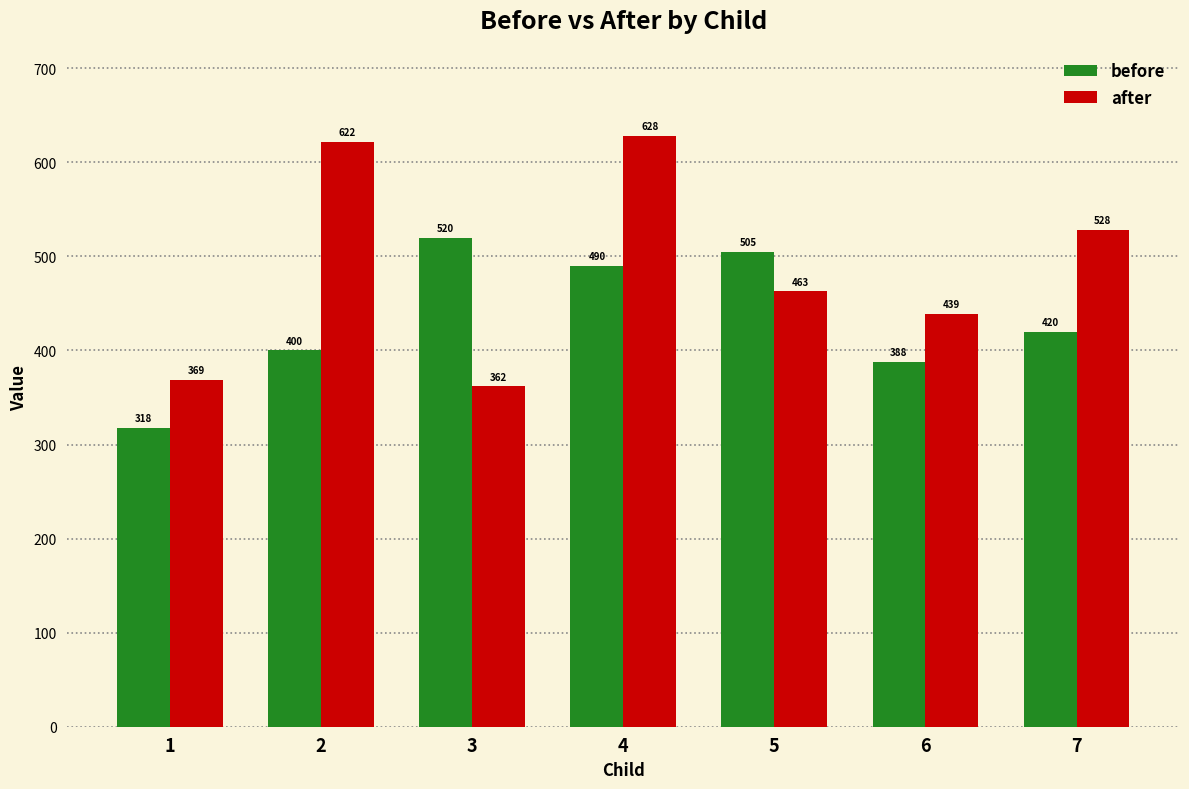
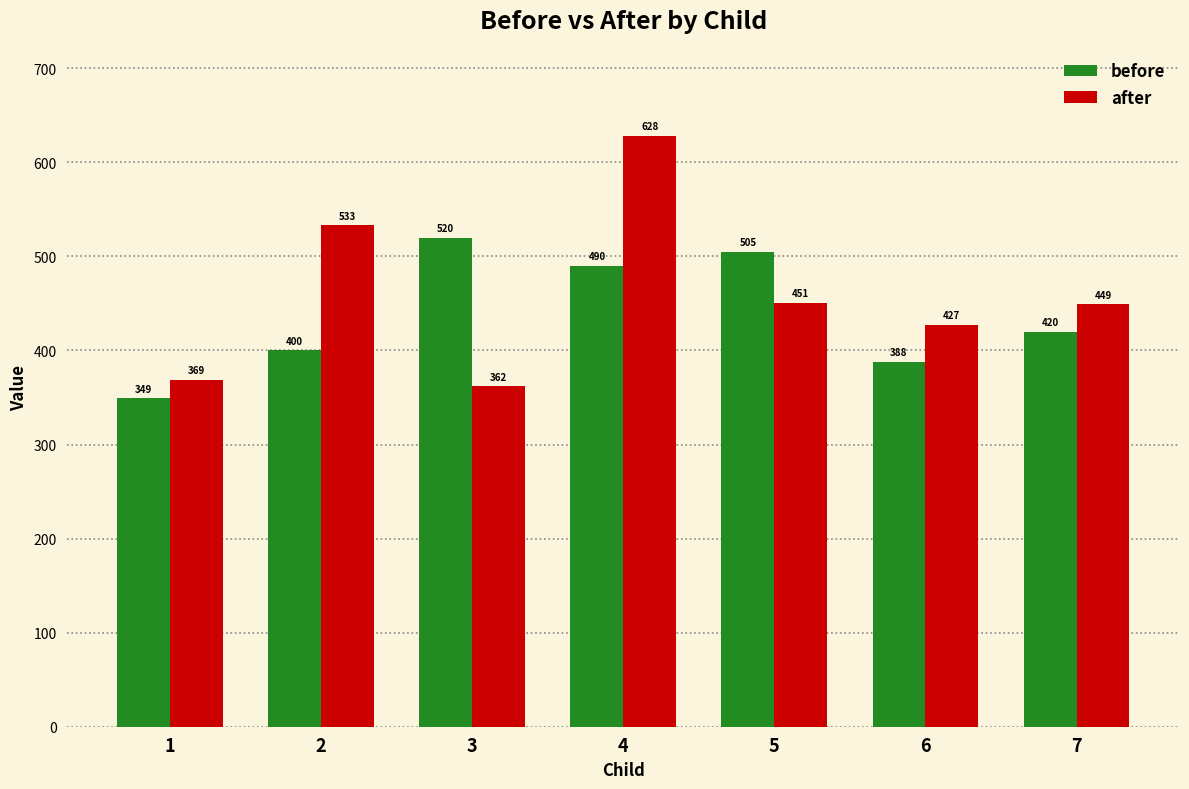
before, 1: 318 -> 349
after, 2: 622 -> 533
after, 5: 463 -> 451
after, 6: 439 -> 427
after, 7: 528 -> 449
